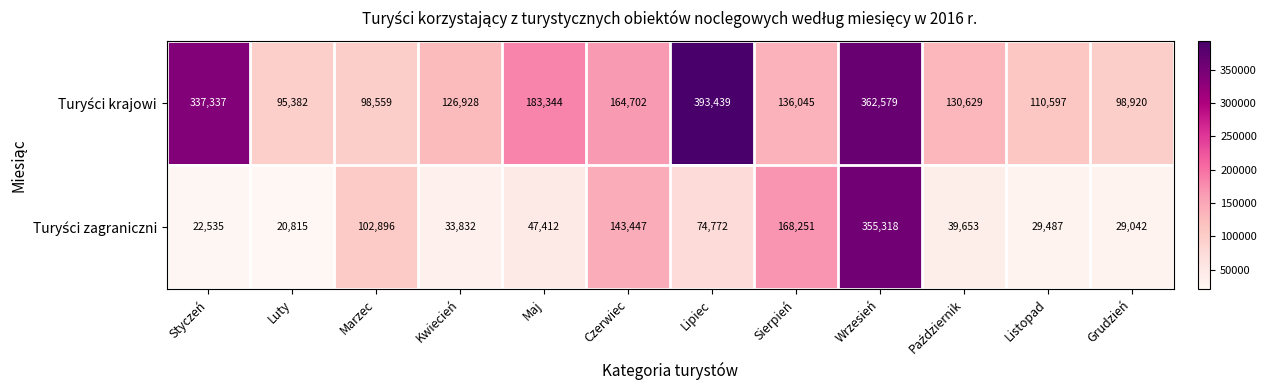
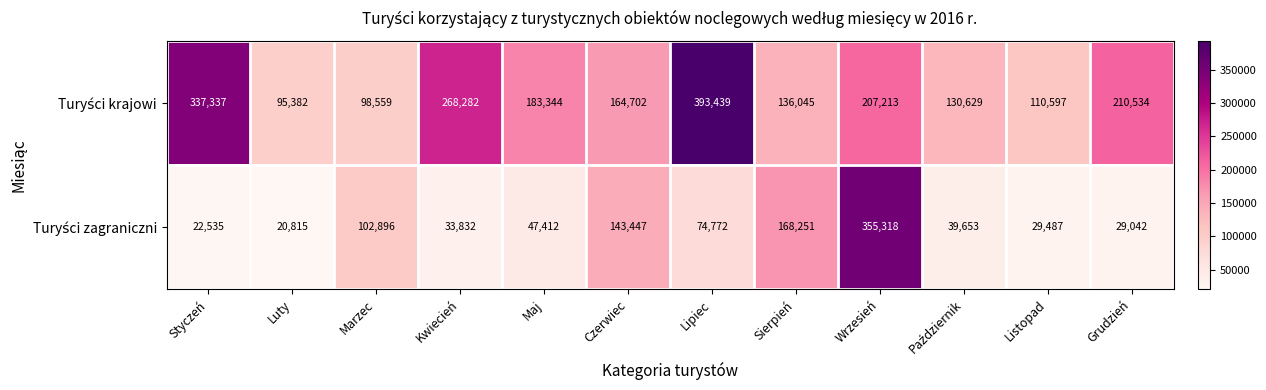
Turyści krajowi, Kwiecień: 126,928 -> 268,282
Turyści krajowi, Wrzesień: 362,579 -> 207,213
Turyści krajowi, Grudzień: 98,920 -> 210,534
